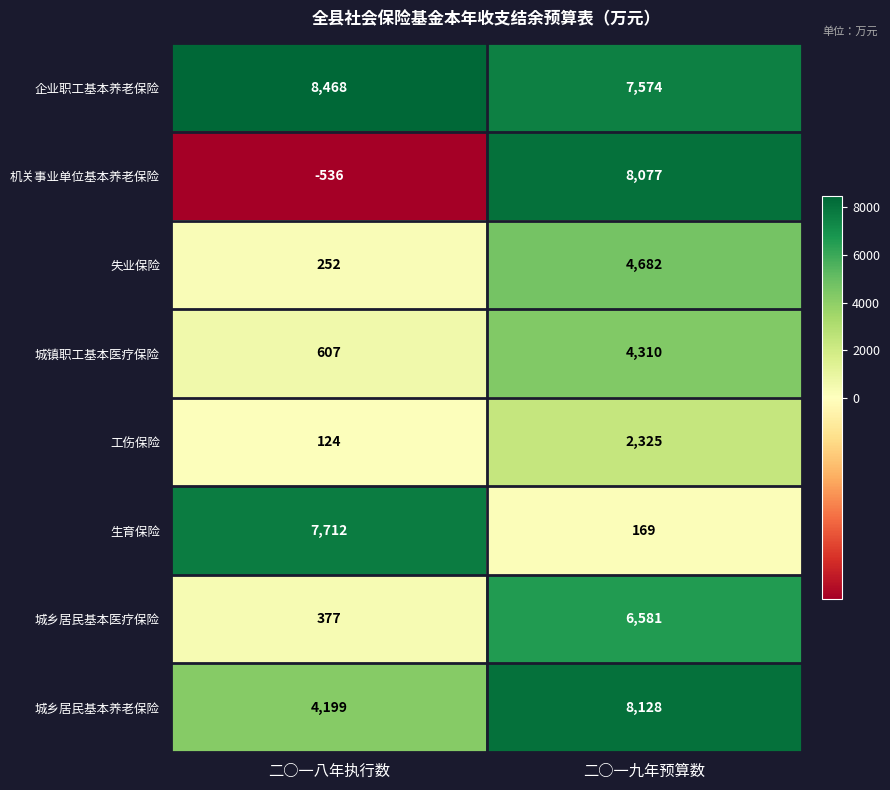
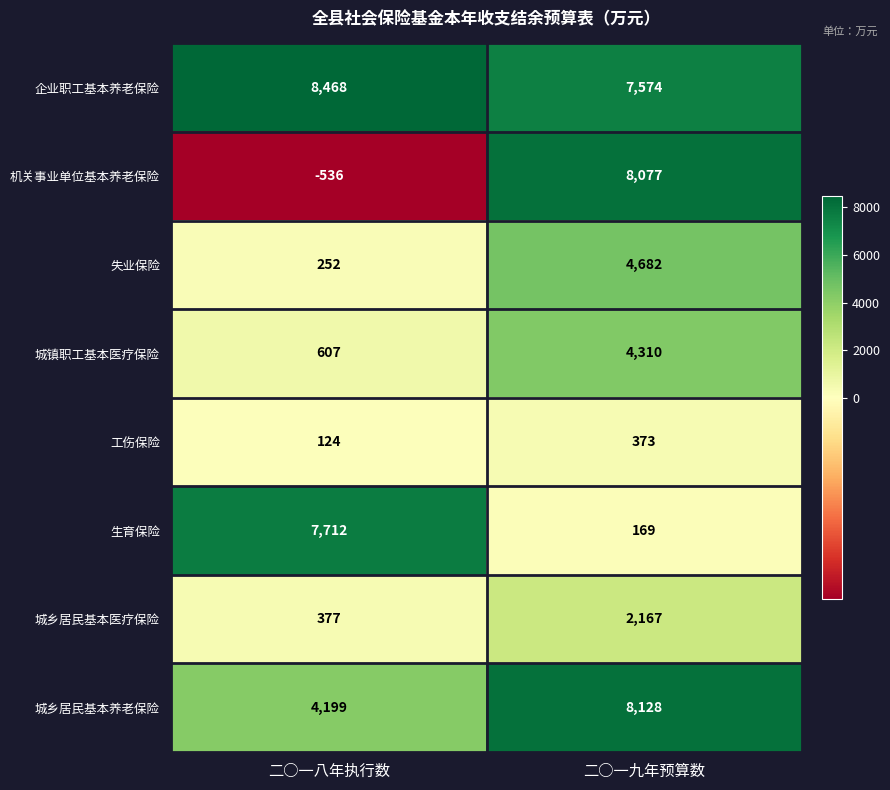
工伤保险, 二○一九年预算数: 2,325 -> 373
城乡居民基本医疗保险, 二○一九年预算数: 6,581 -> 2,167
